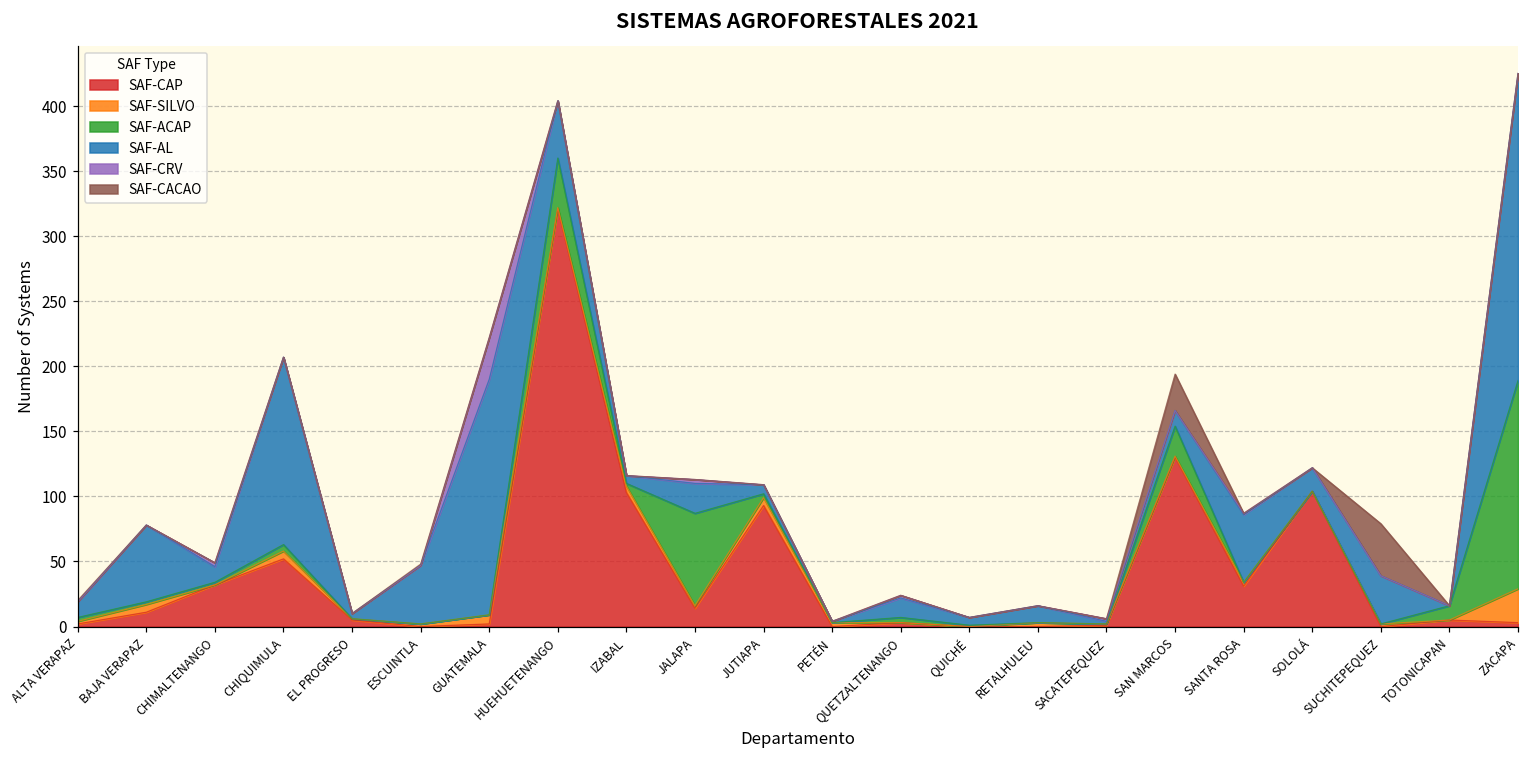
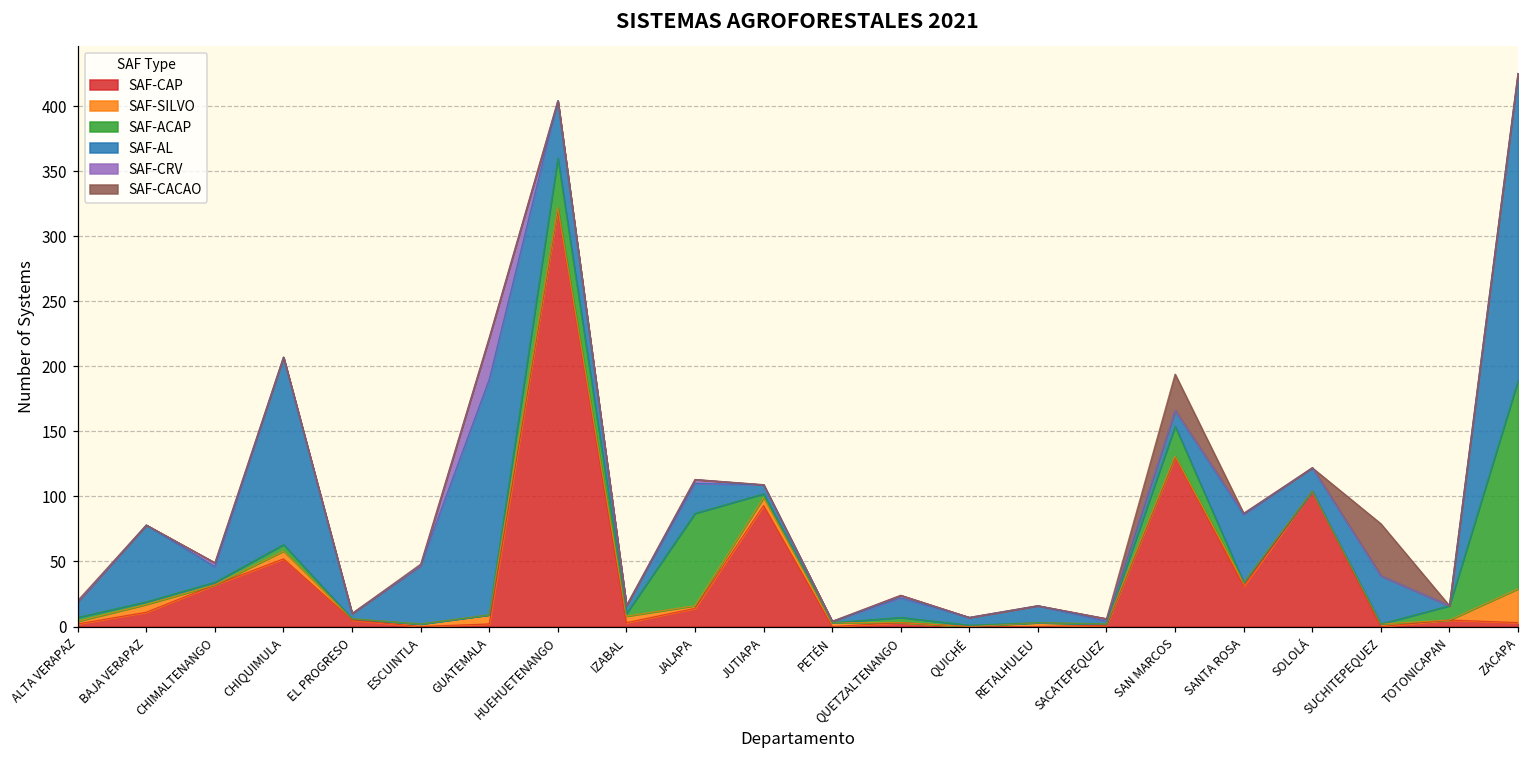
SAF-CAP, IZABAL: 103 -> 3
